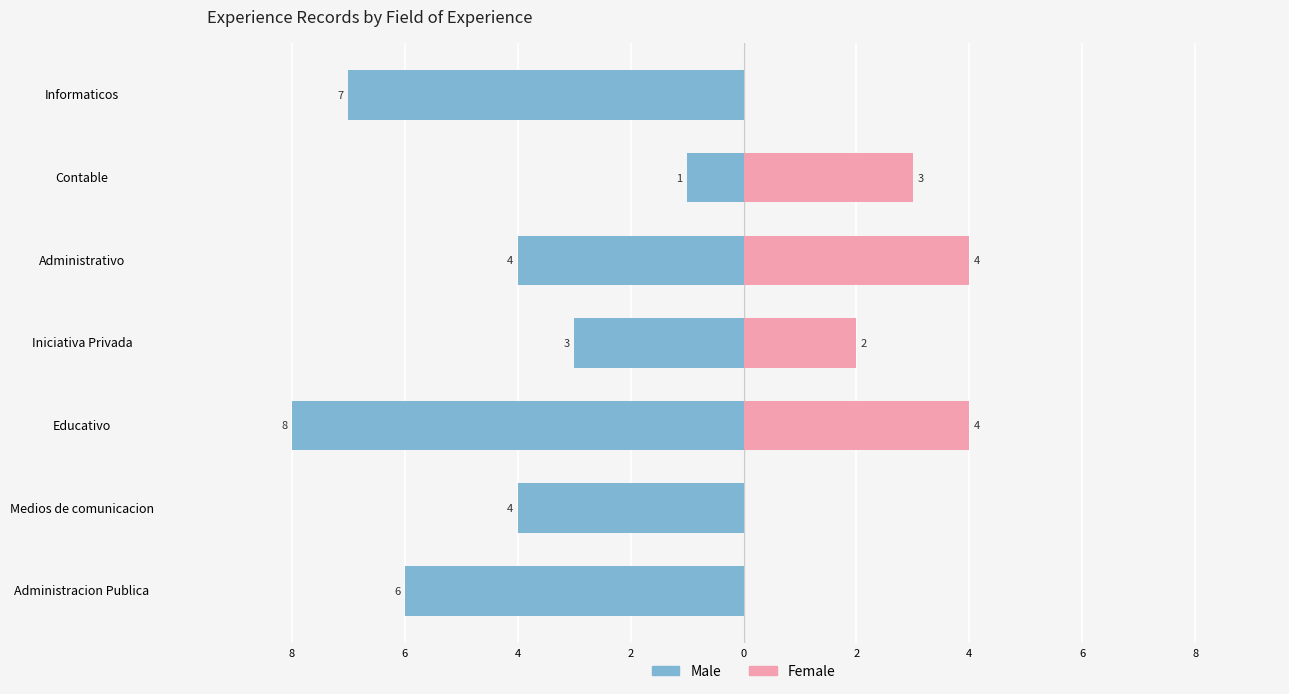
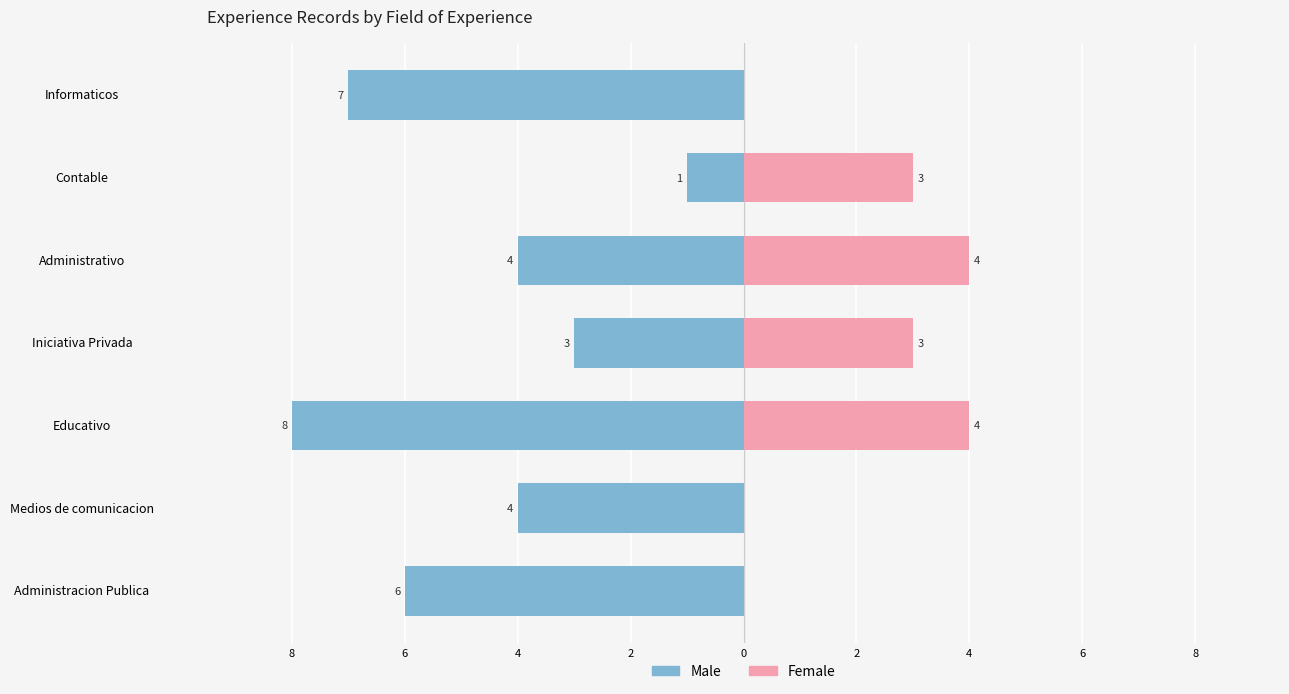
Female, Iniciativa Privada: 2 -> 3
